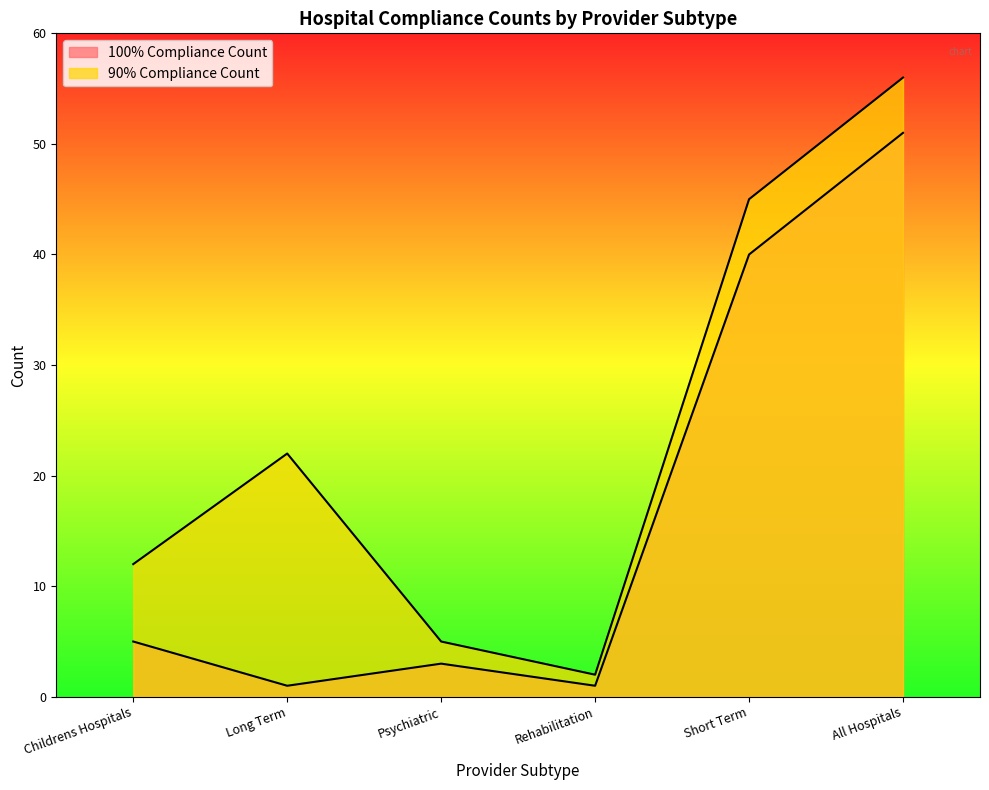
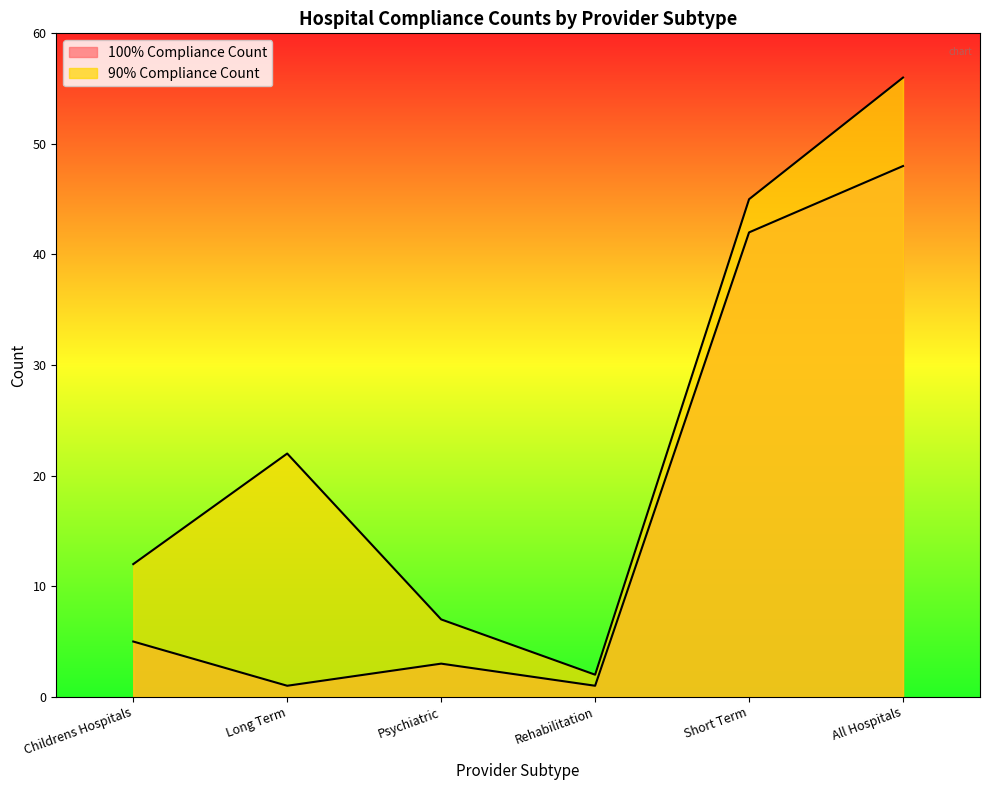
90% Compliance Count, Psychiatric: 5 -> 7
100% Compliance Count, Short Term: 40 -> 42
100% Compliance Count, All Hospitals: 51 -> 48
